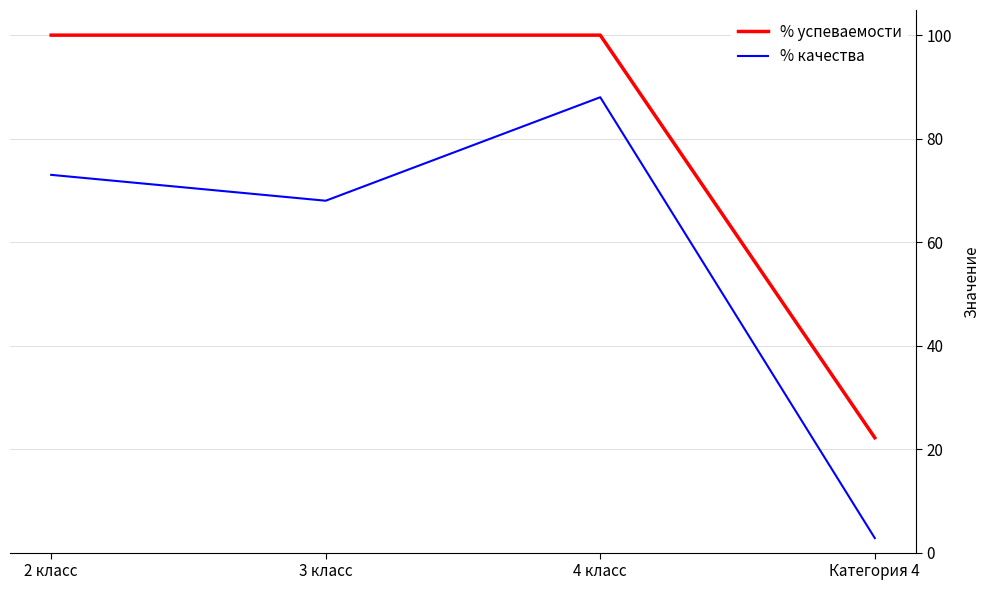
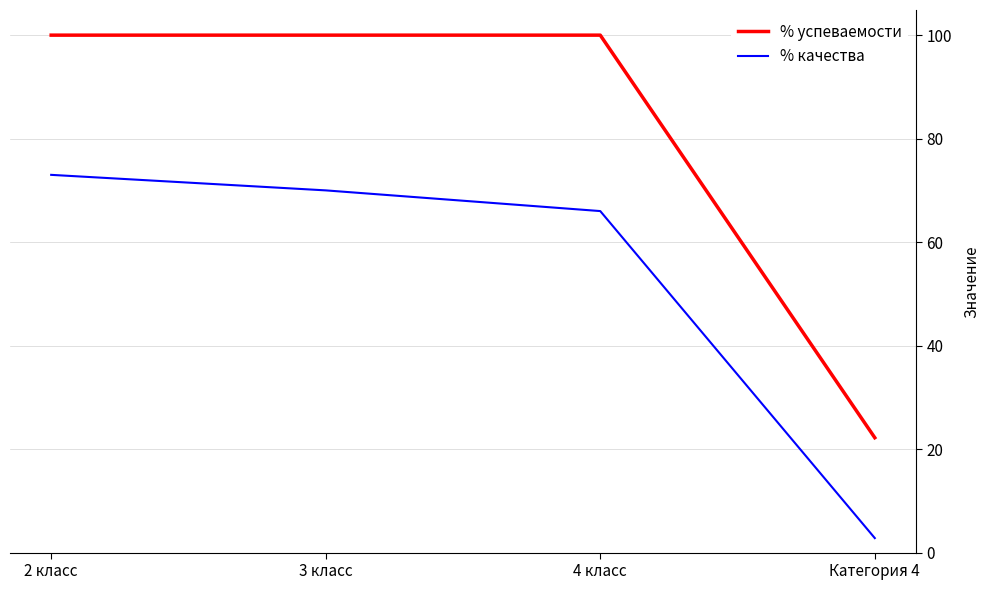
% качества, 3 класс: 68 -> 70
% качества, 4 класс: 88 -> 66
